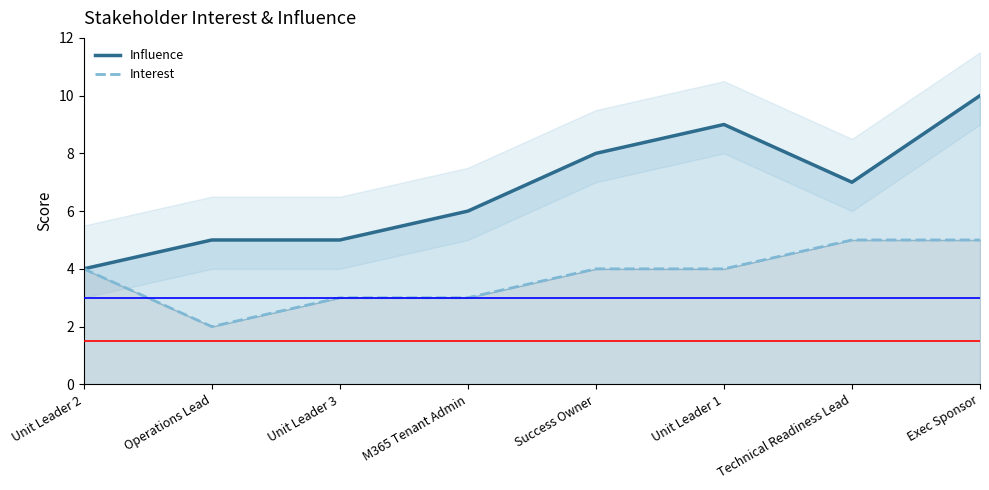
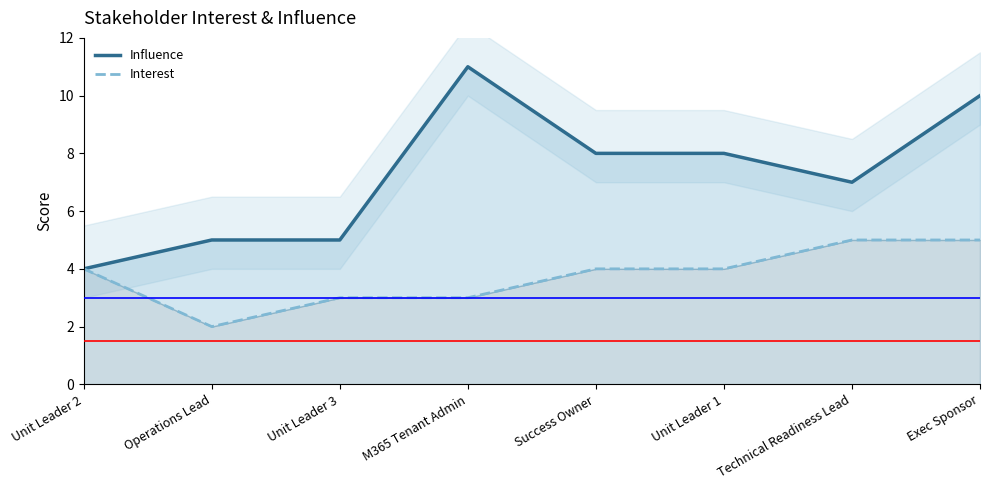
Influence, M365 Tenant Admin: 6 -> 11
Influence, Unit Leader 1: 9 -> 8
